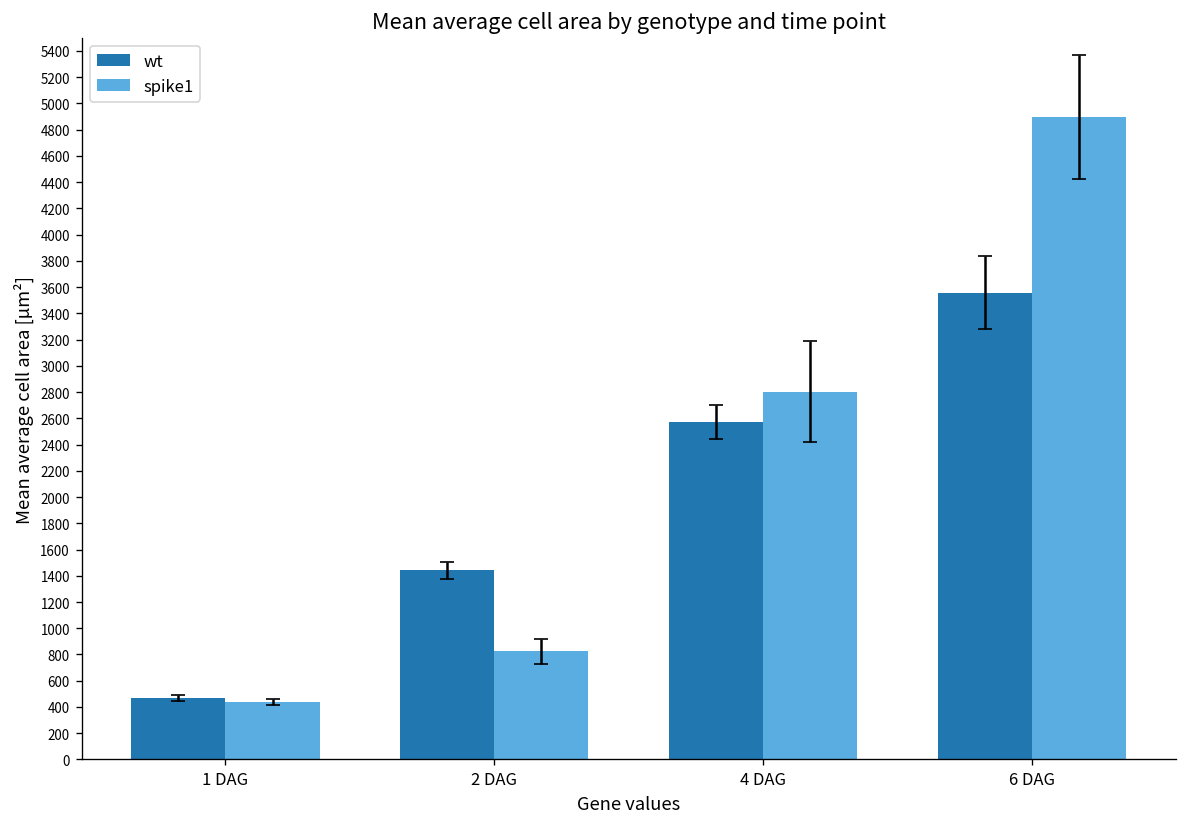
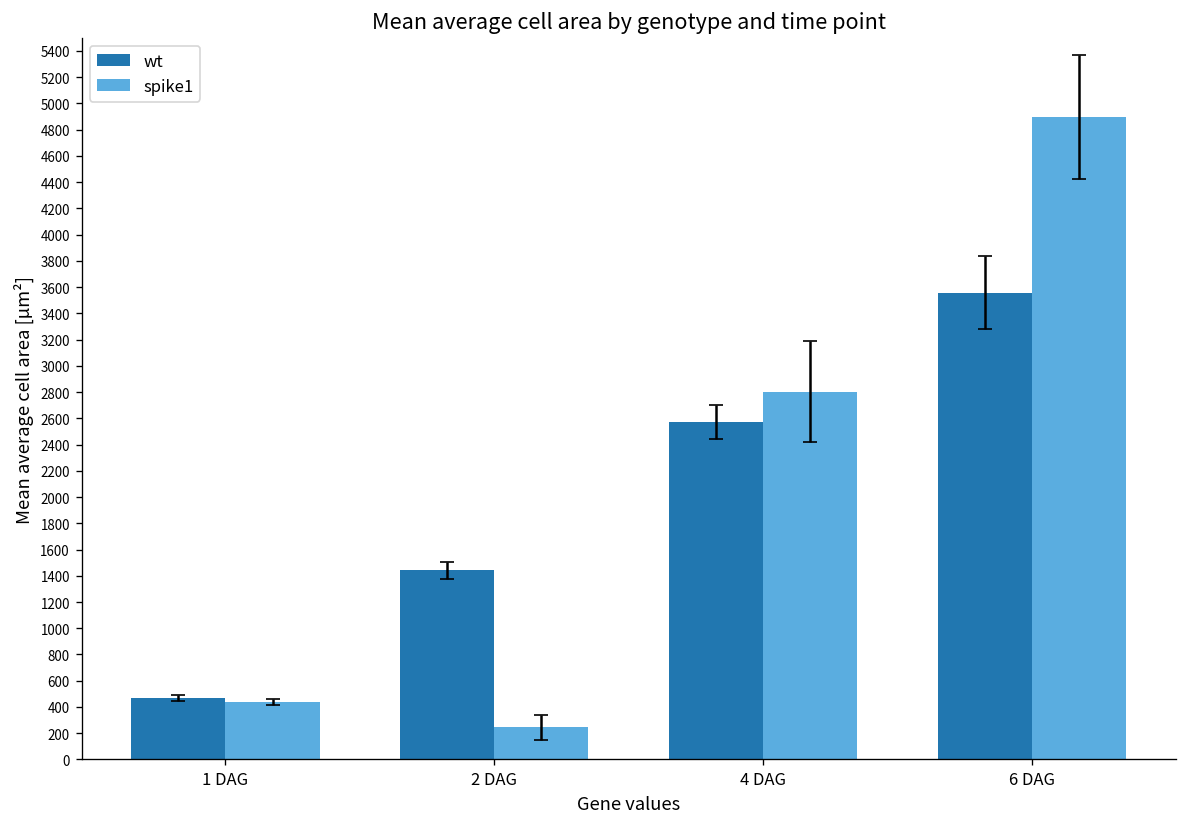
spike1, 2 DAG: 820 -> 250
